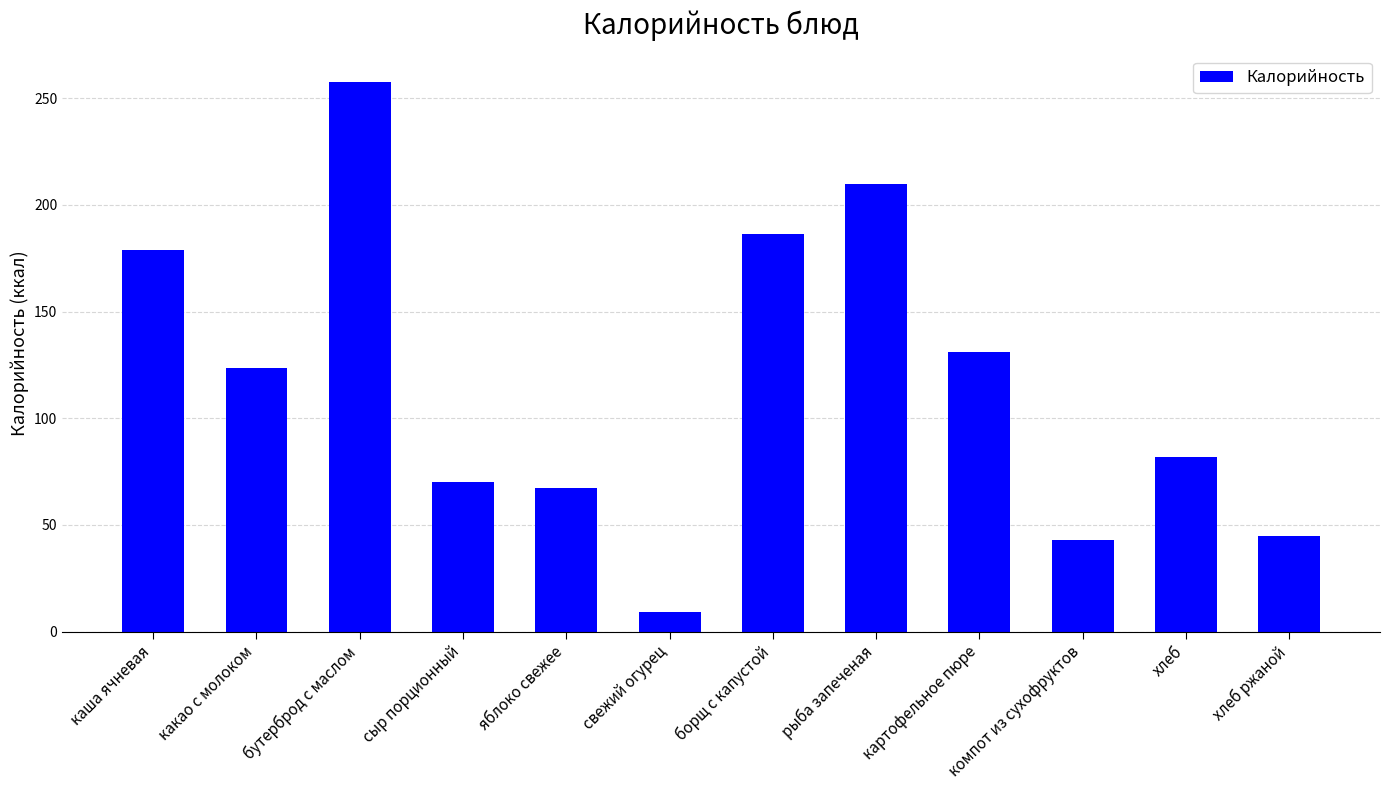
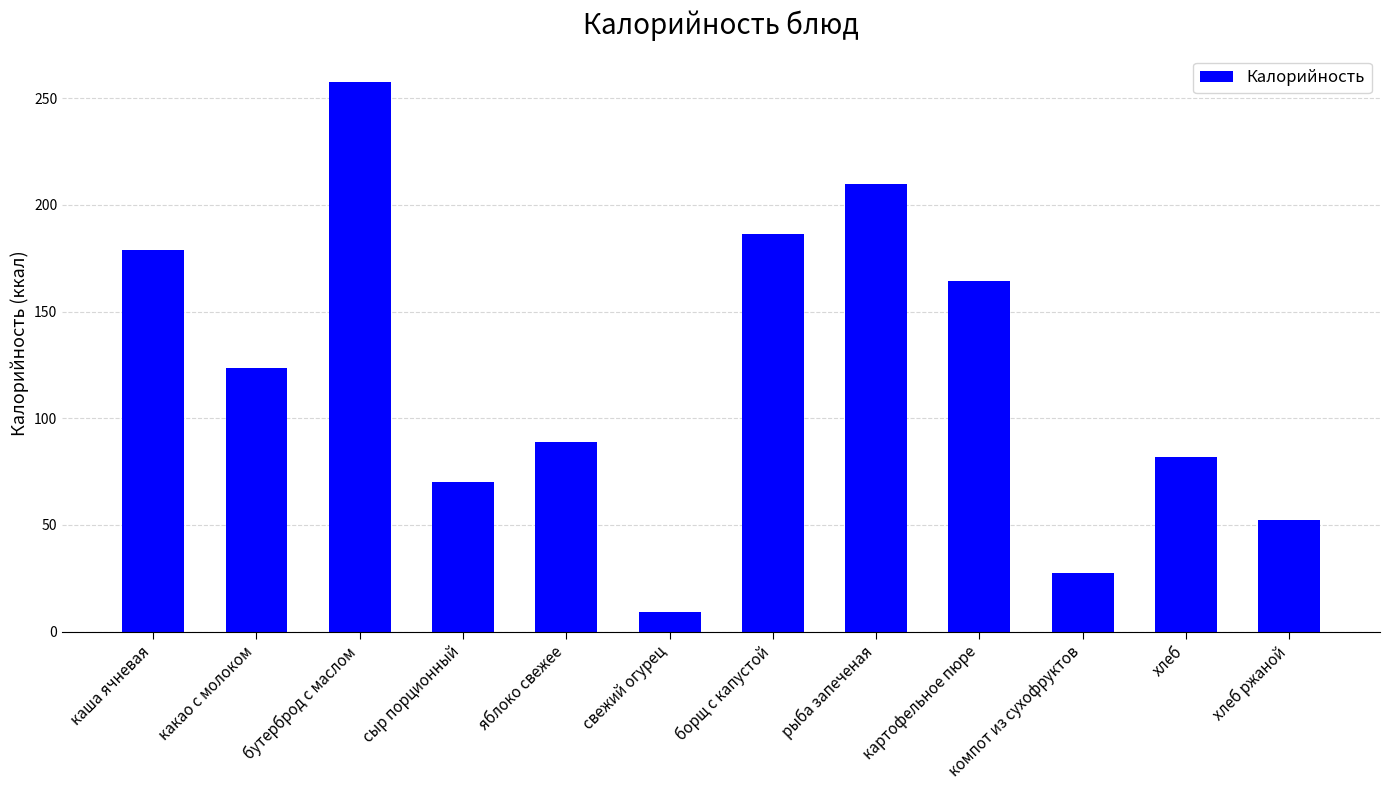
яблоко свежее: 67 -> 89
картофельное пюре: 131 -> 164
компот из сухофруктов: 43 -> 28
хлеб ржаной: 45 -> 52
